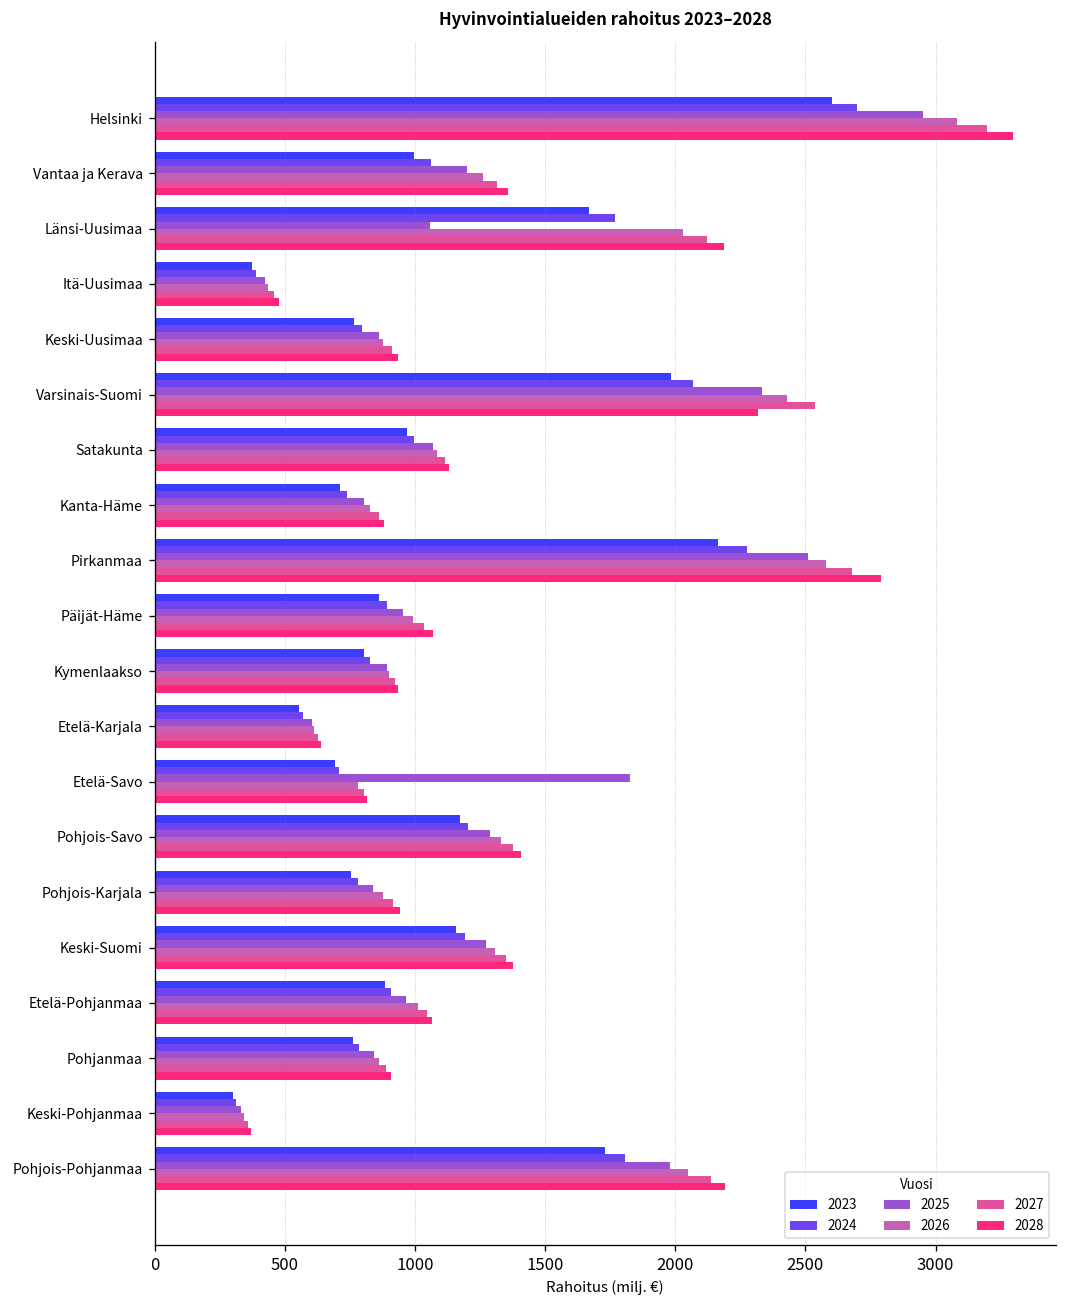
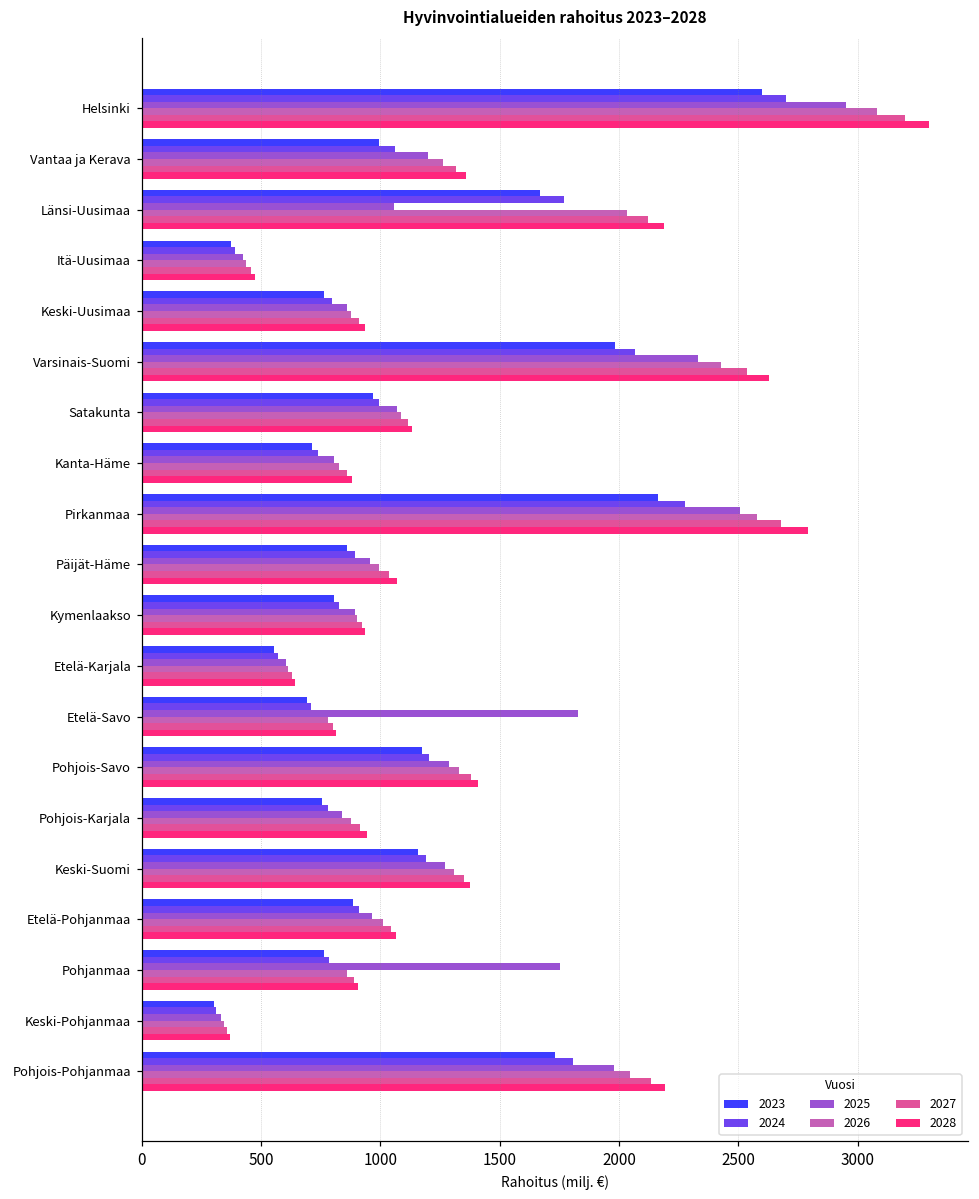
2028, Varsinais-Suomi: 2320 -> 2630
2025, Pohjanmaa: 840 -> 1750
